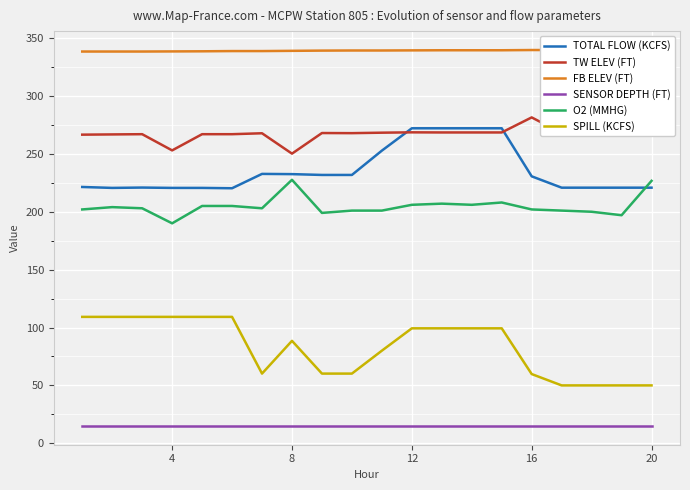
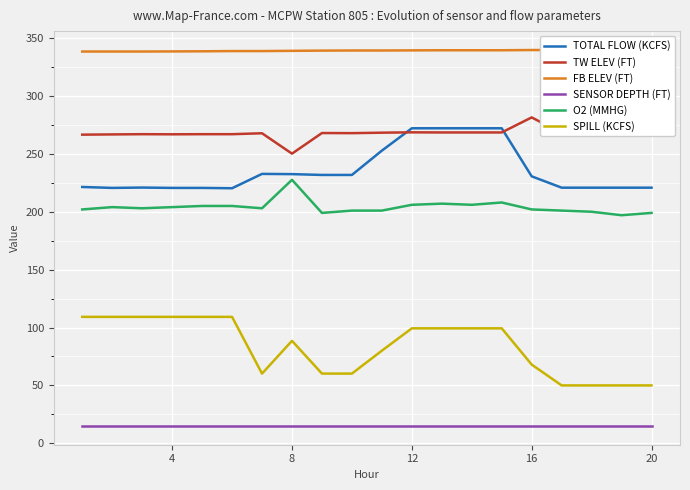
TW ELEV (FT), 4: 253 -> 267
O2 (MMHG), 4: 190 -> 204
SPILL (KCFS), 16: 60 -> 68
O2 (MMHG), 20: 227 -> 199
